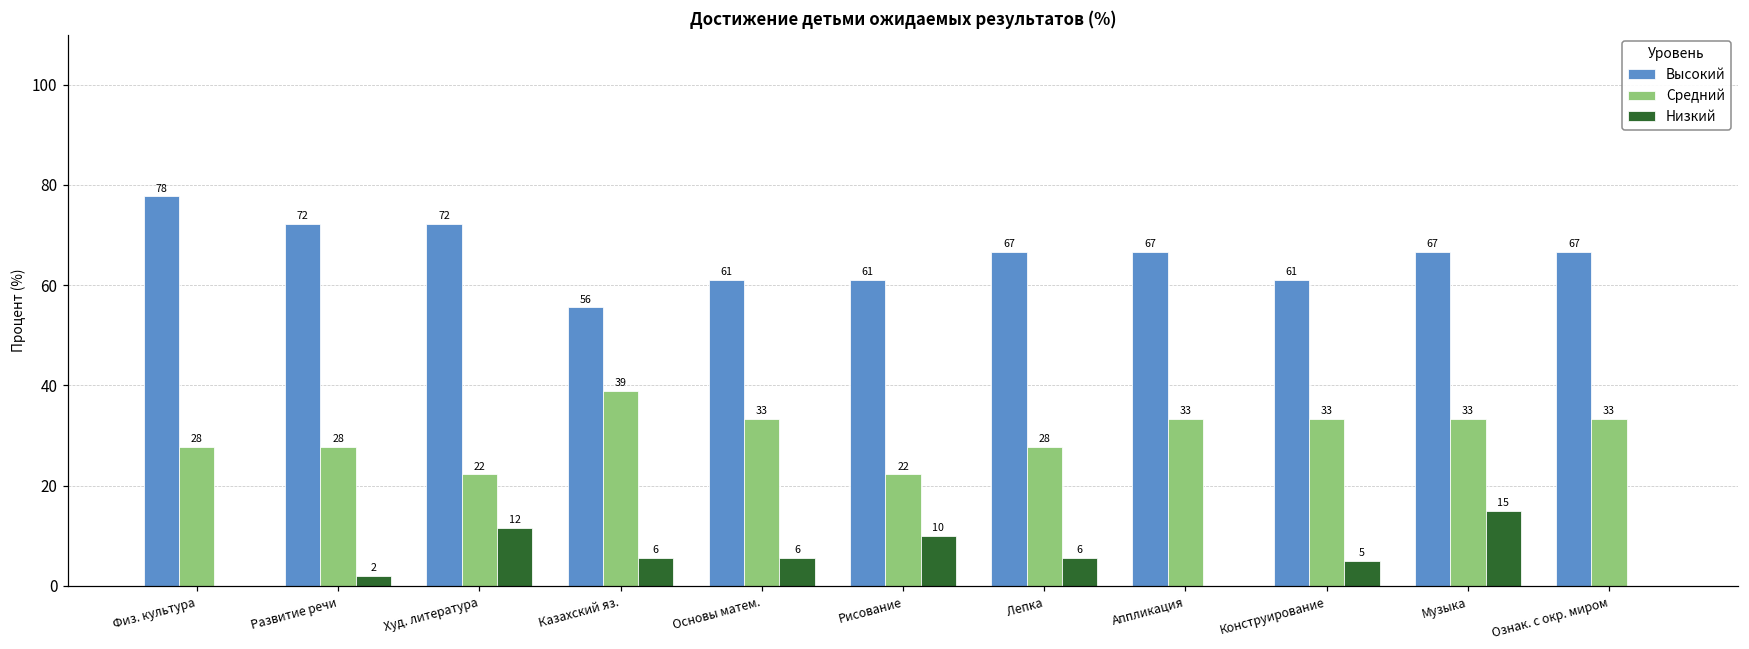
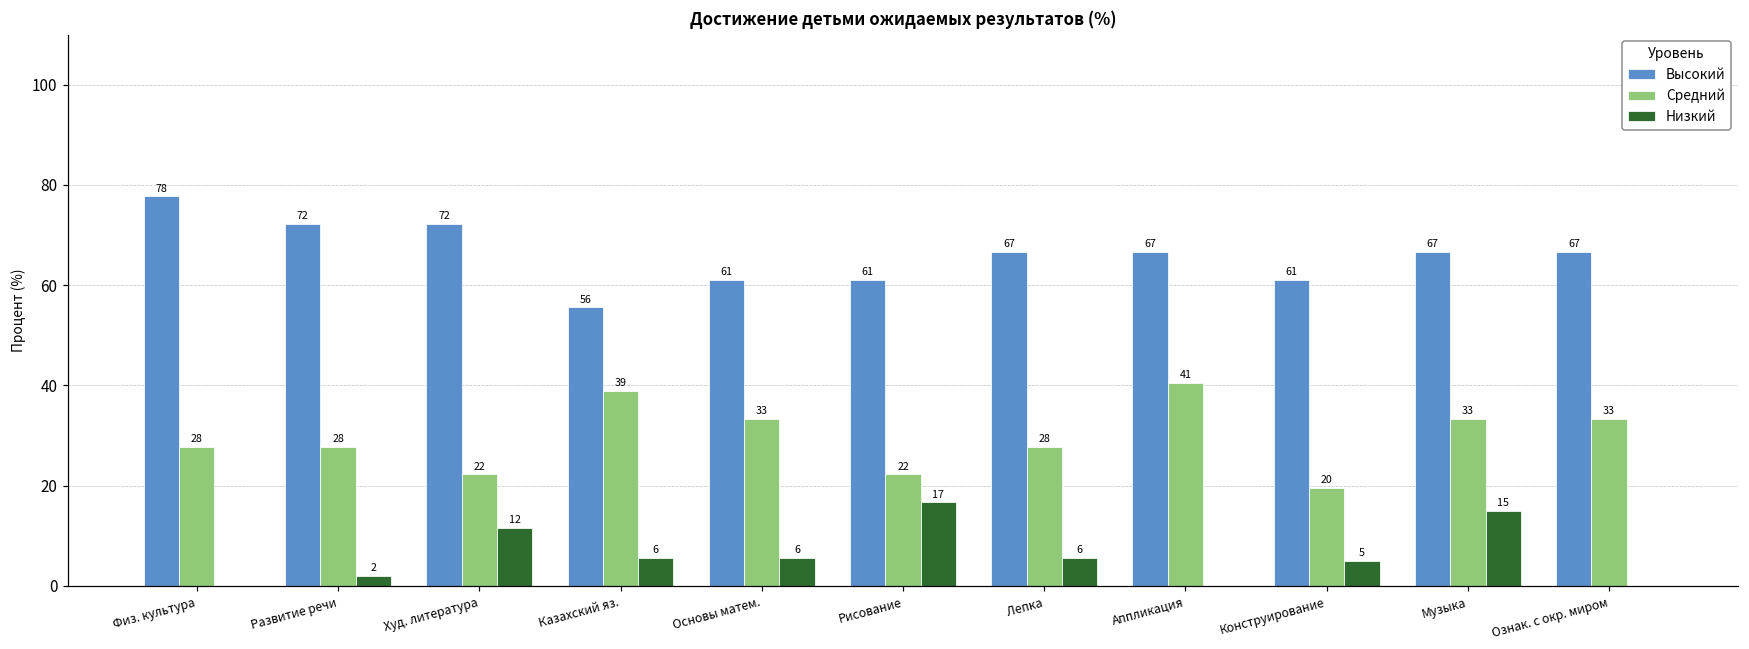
Низкий, Рисование: 10 -> 17
Средний, Аппликация: 33 -> 41
Средний, Конструирование: 33 -> 20
